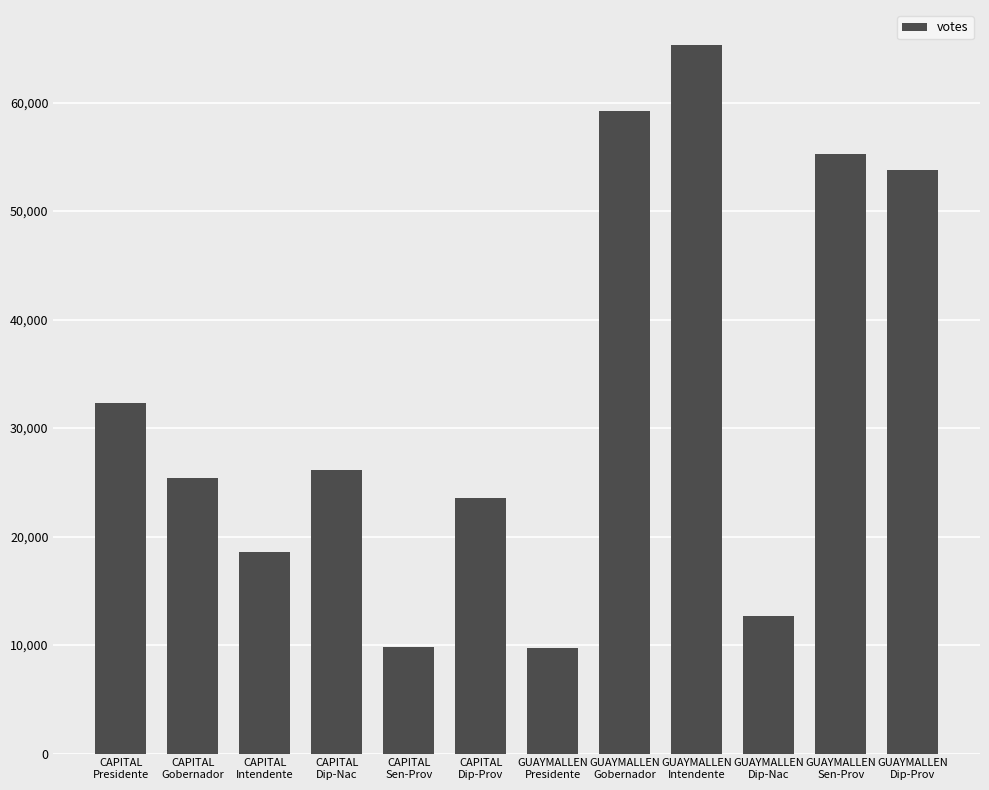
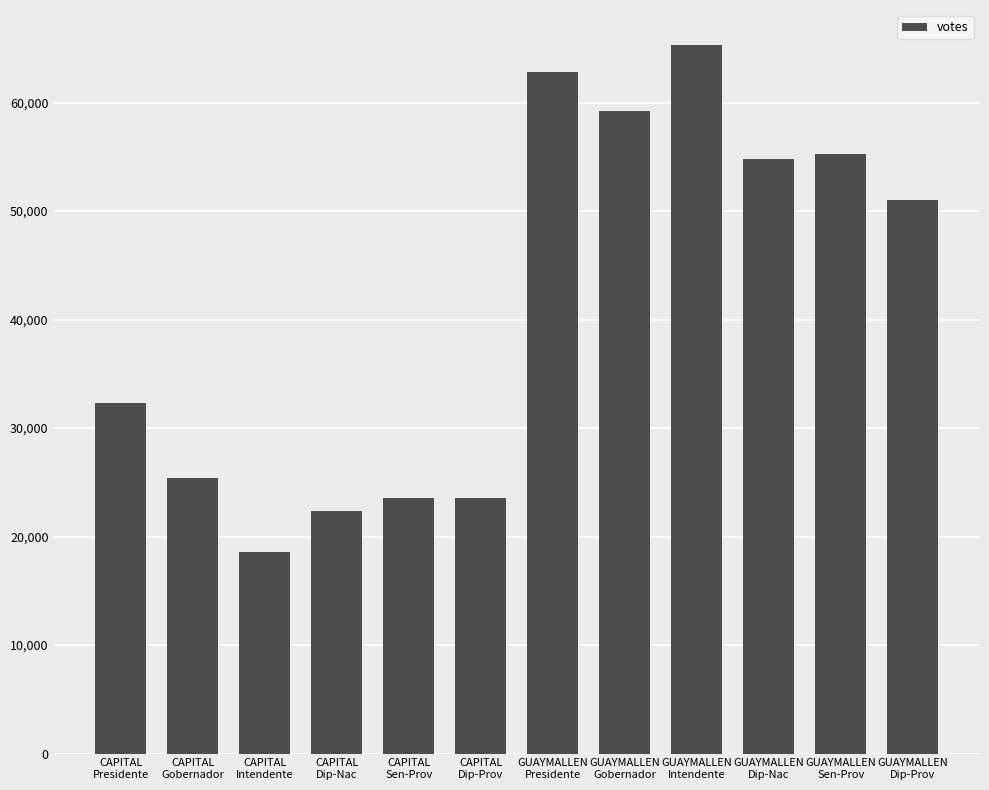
CAPITAL Dip-Nac: 26,200 -> 22,300
CAPITAL Sen-Prov: 9,900 -> 23,500
GUAYMALLEN Presidente: 9,700 -> 62,800
GUAYMALLEN Dip-Nac: 12,700 -> 54,800
GUAYMALLEN Dip-Prov: 53,800 -> 51,000
